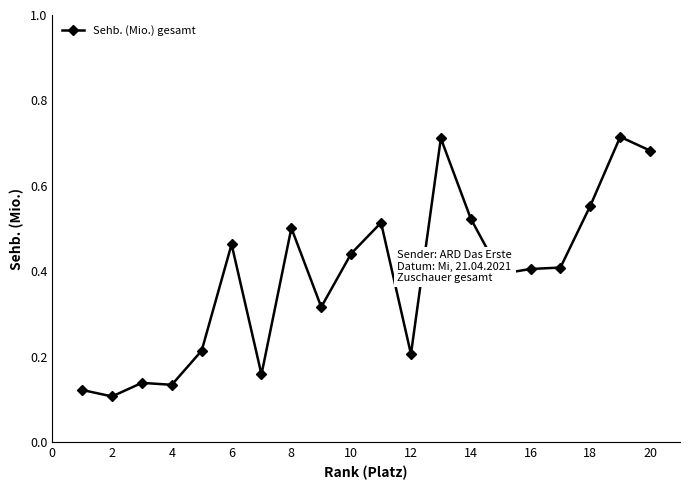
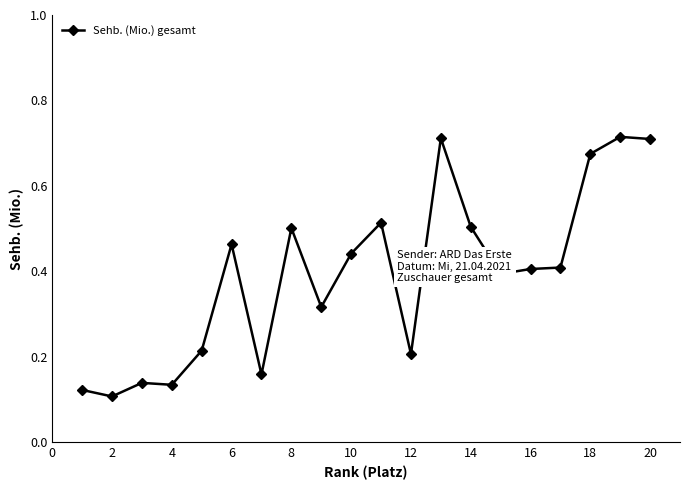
14: 0.52 -> 0.50
18: 0.55 -> 0.67
20: 0.68 -> 0.71
